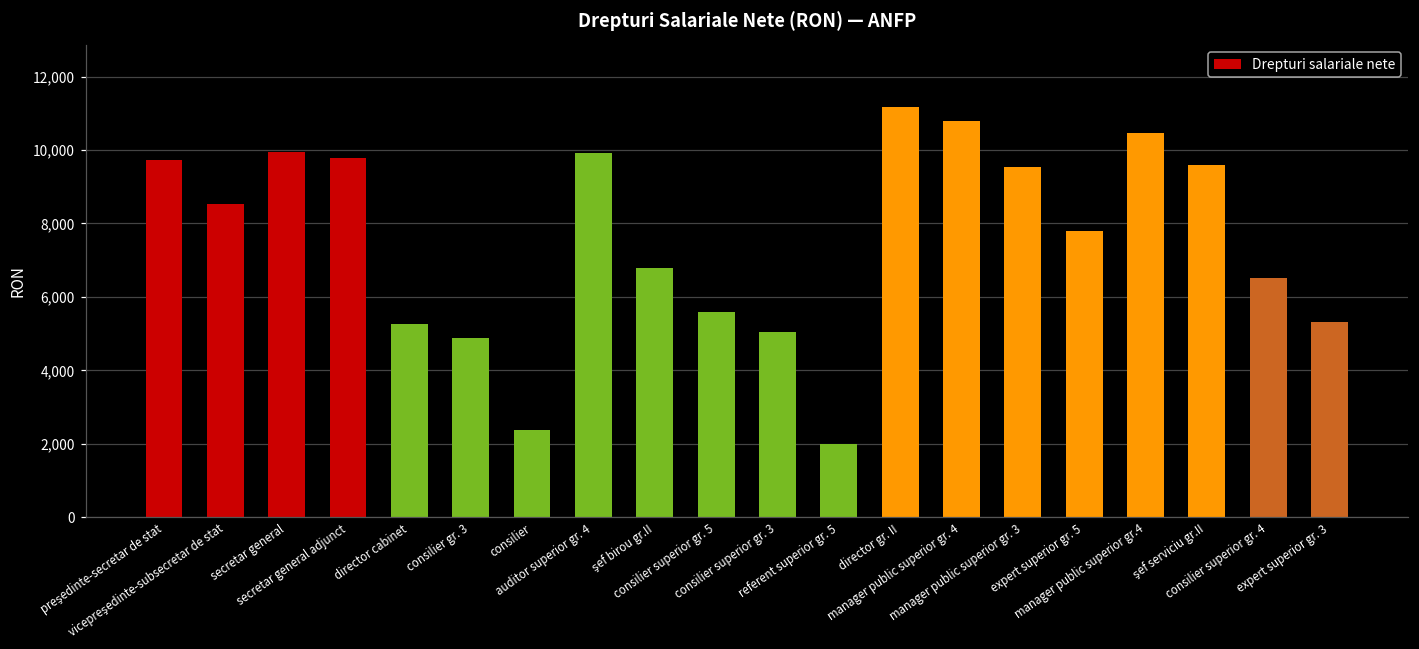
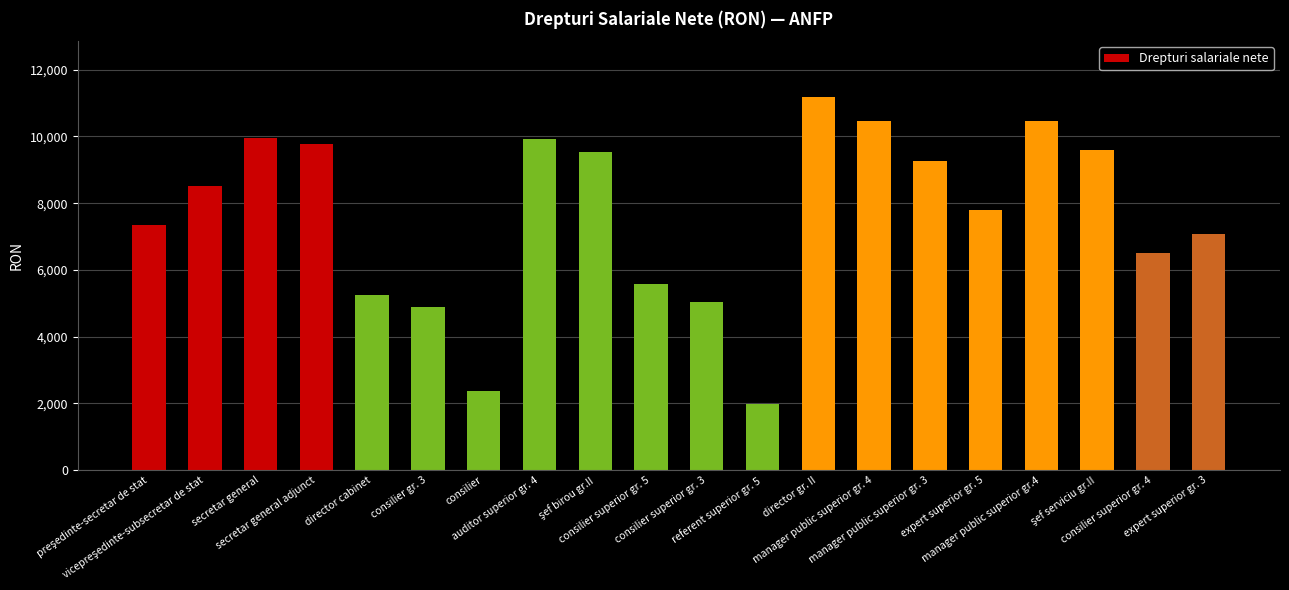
preşedinte-secretar de stat: 9,700 -> 7,300
şef birou gr.II: 6,800 -> 9,500
manager public superior gr. 4: 10,800 -> 10,500
manager public superior gr. 3: 9,500 -> 9,300
expert superior gr. 3: 5,300 -> 7,100
